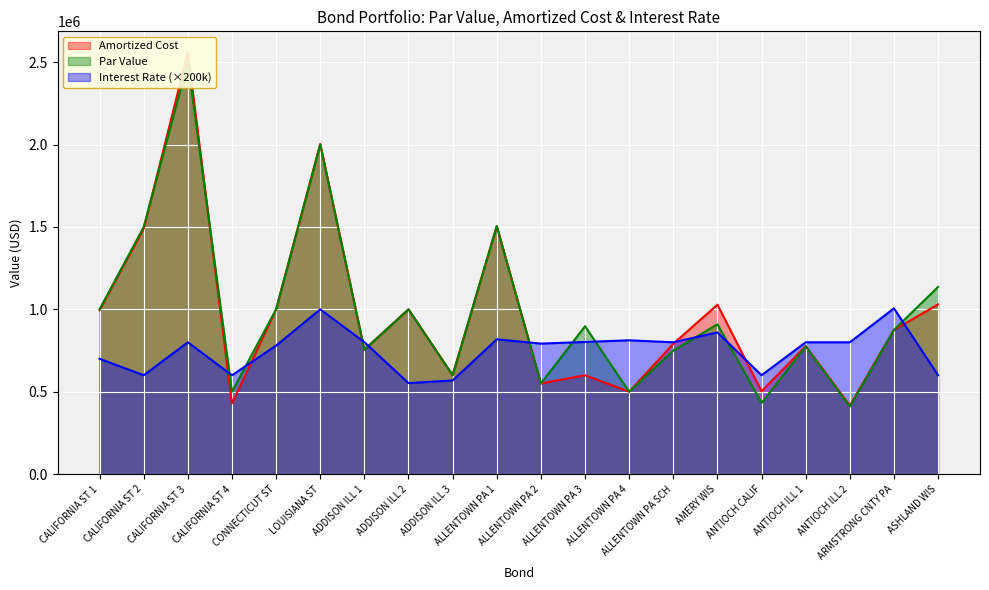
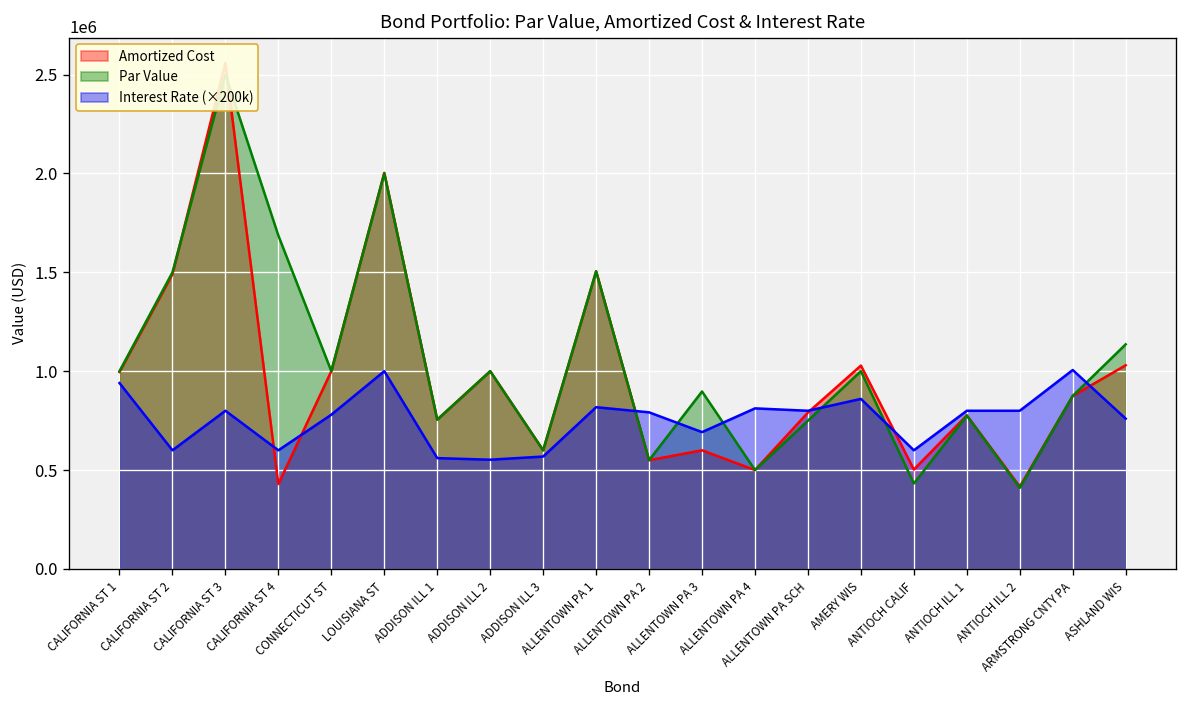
Interest Rate (×200k), CALIFORNIA ST 1: 700000 -> 940000
Par Value, CALIFORNIA ST 4: 500000 -> 1690000
Interest Rate (×200k), ADDISON ILL 1: 800000 -> 560000
Interest Rate (×200k), ALLENTOWN PA 3: 800000 -> 690000
Par Value, AMERY WIS: 910000 -> 1000000
Interest Rate (×200k), ASHLAND WIS: 600000 -> 760000
